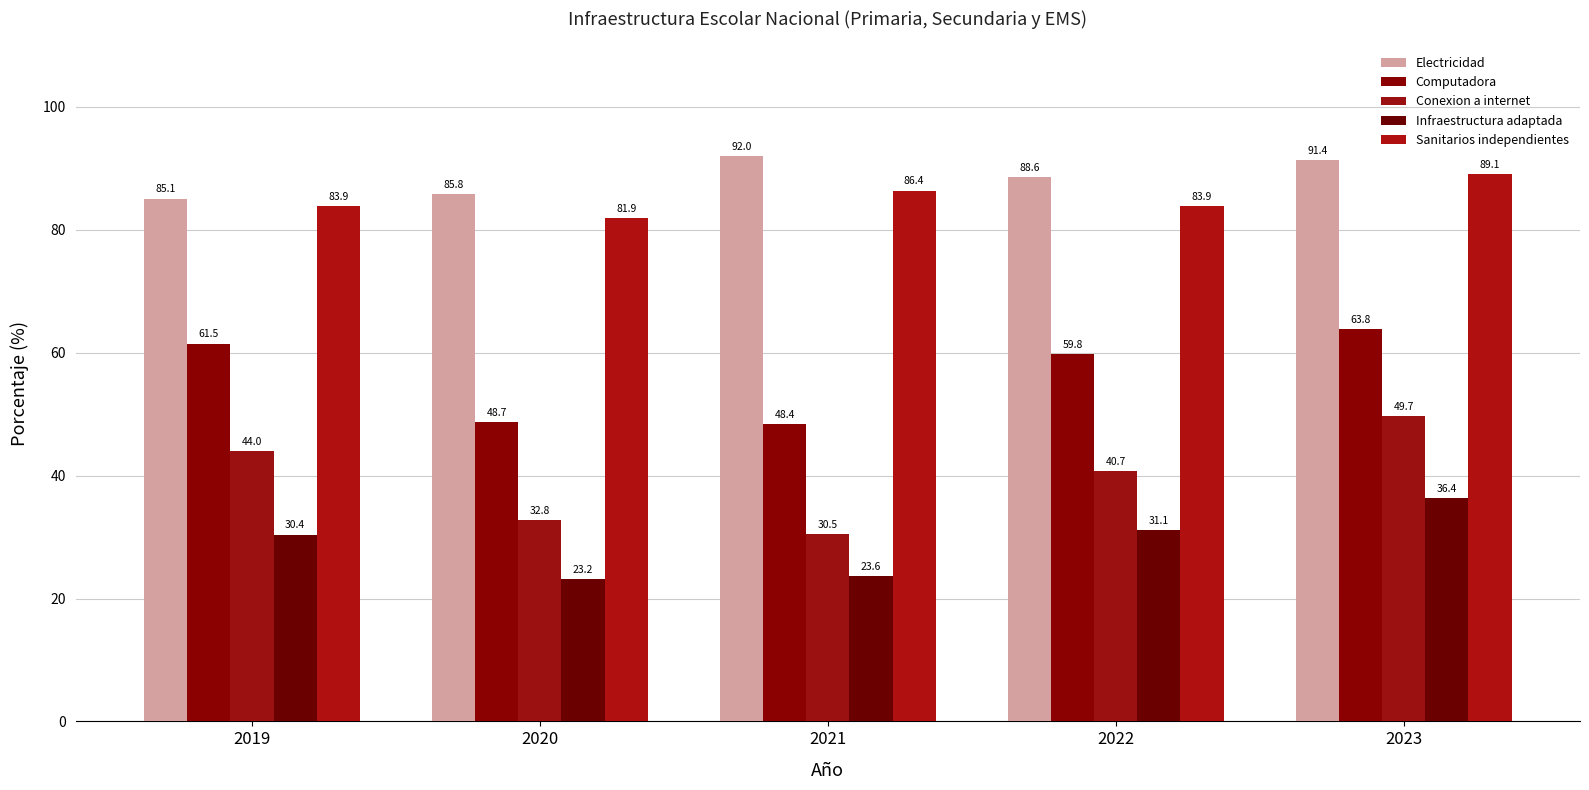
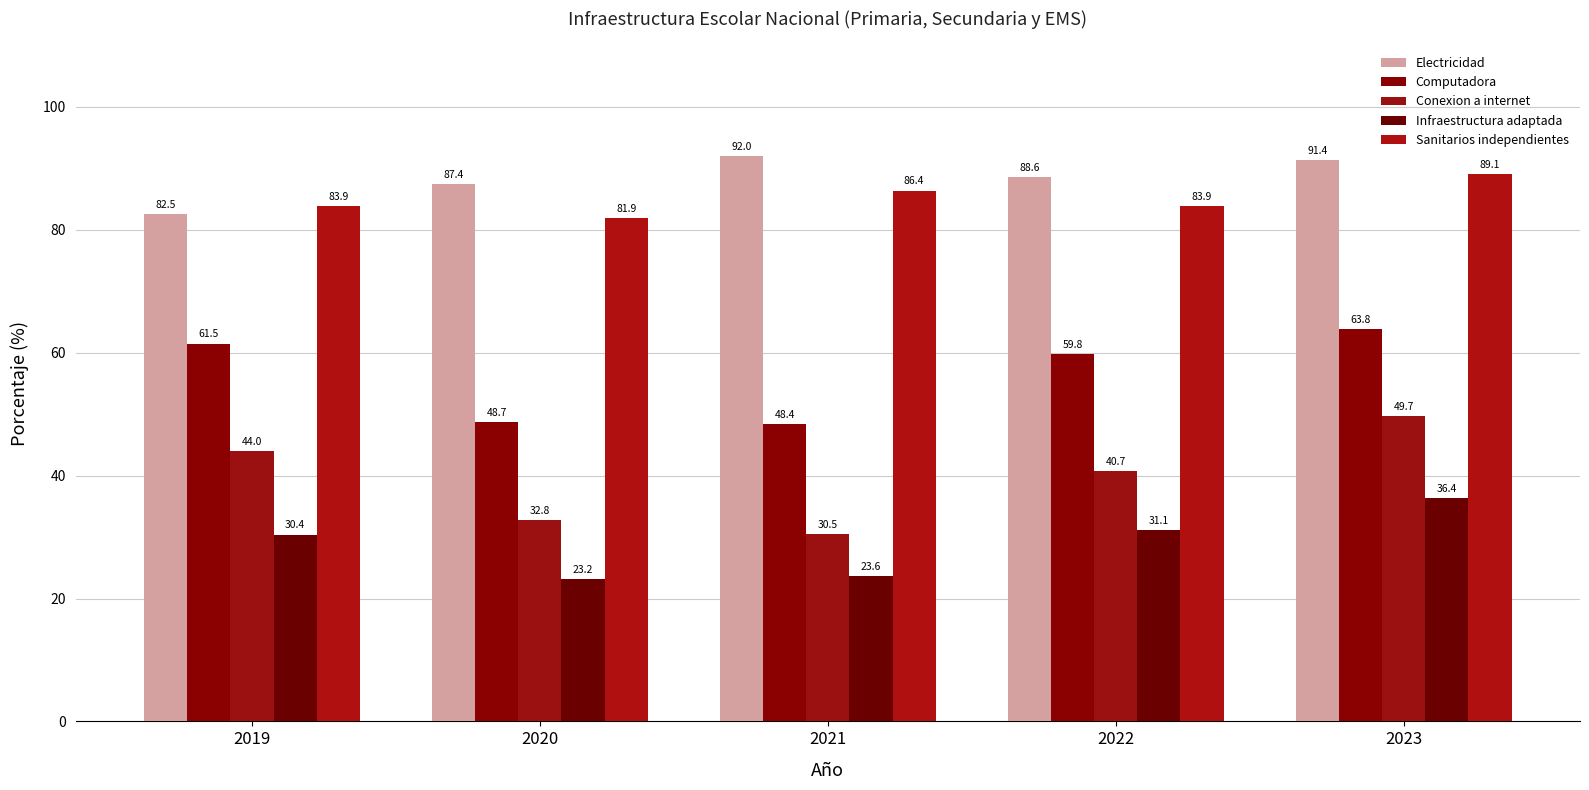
Electricidad, 2019: 85.1 -> 82.5
Electricidad, 2020: 85.8 -> 87.4
